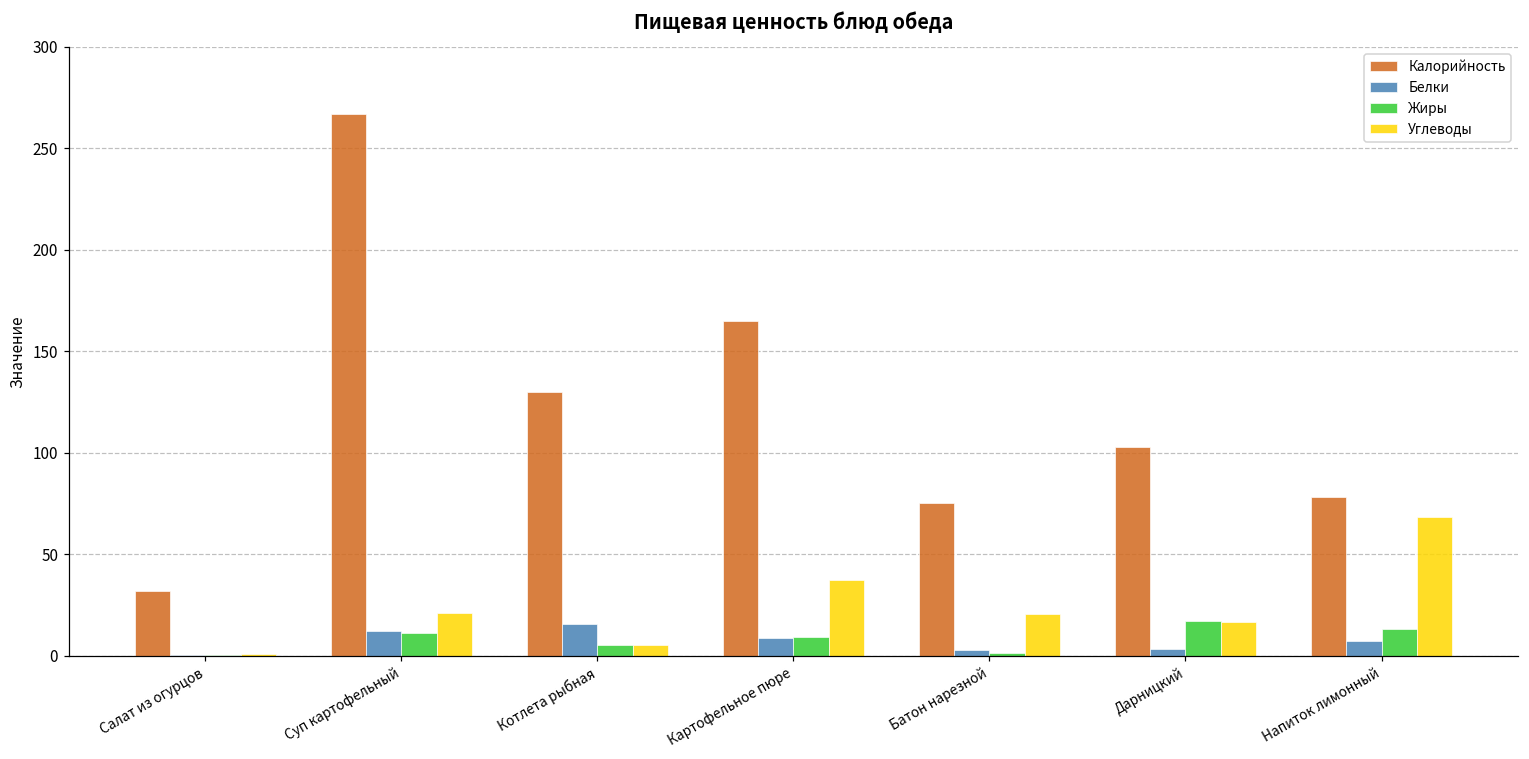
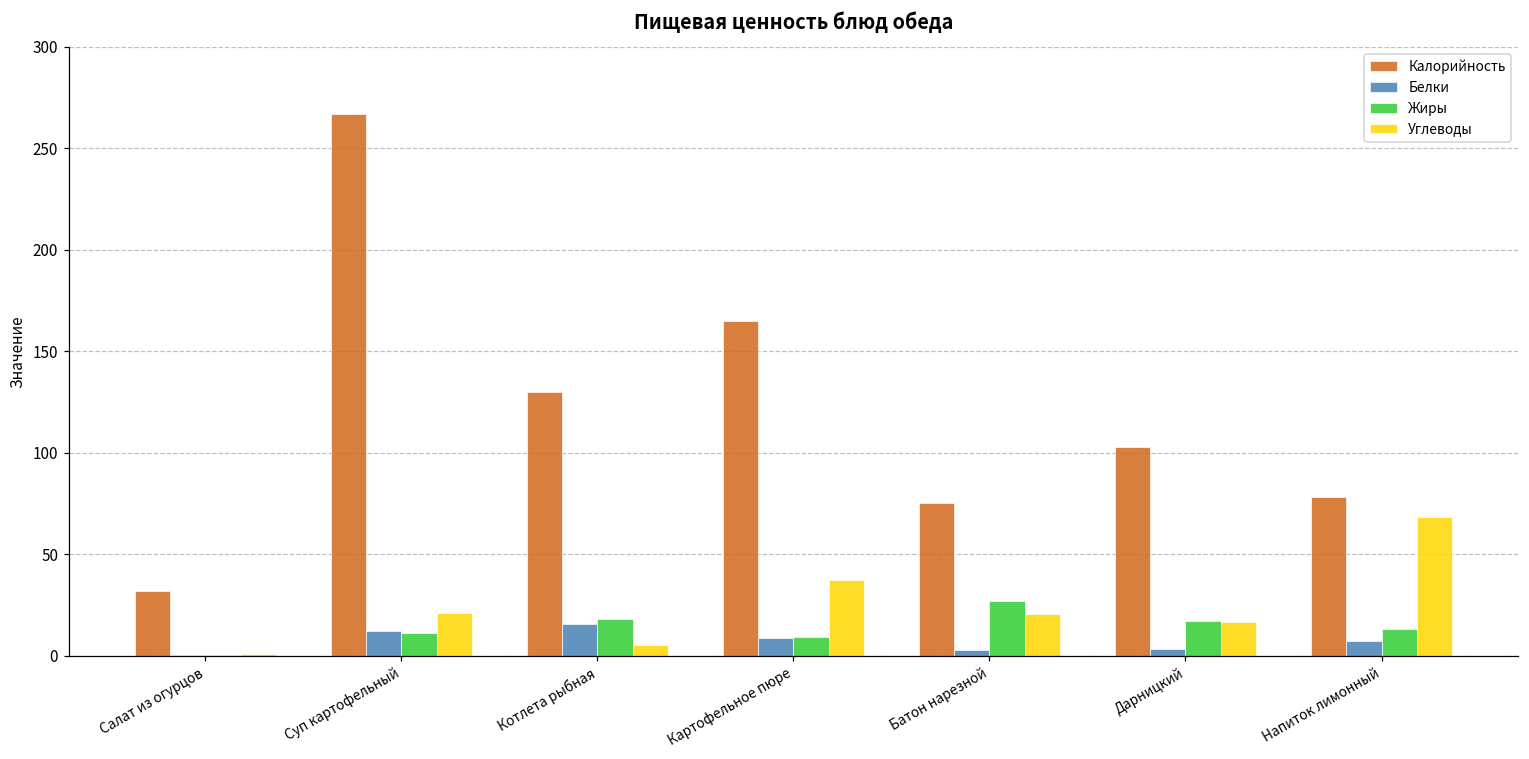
Жиры, Котлета рыбная: 5 -> 18
Жиры, Батон нарезной: 1 -> 27
